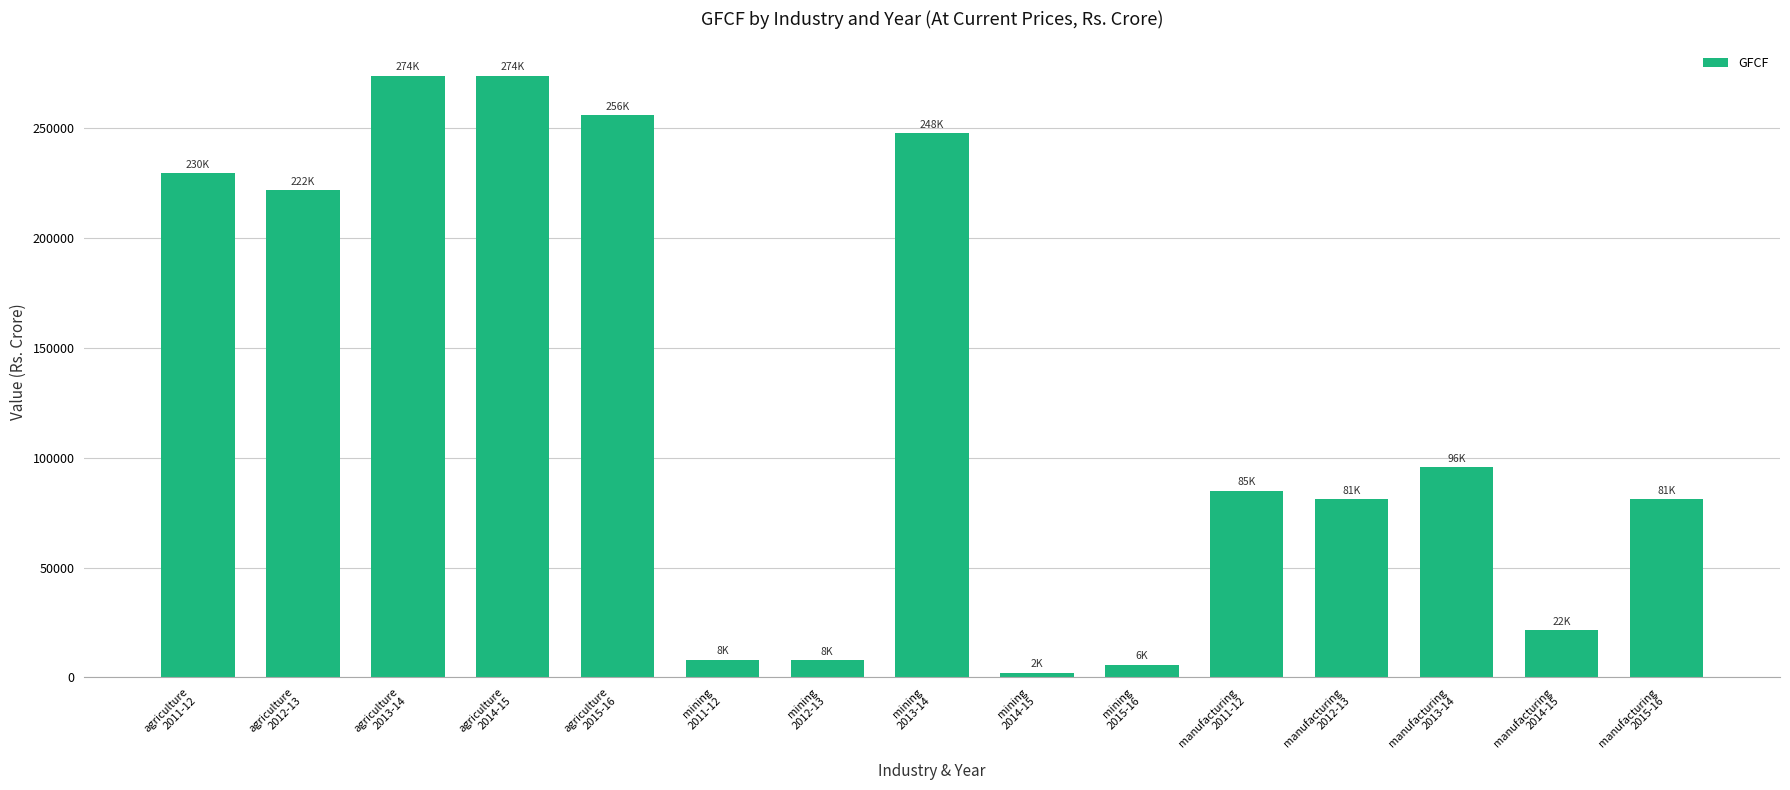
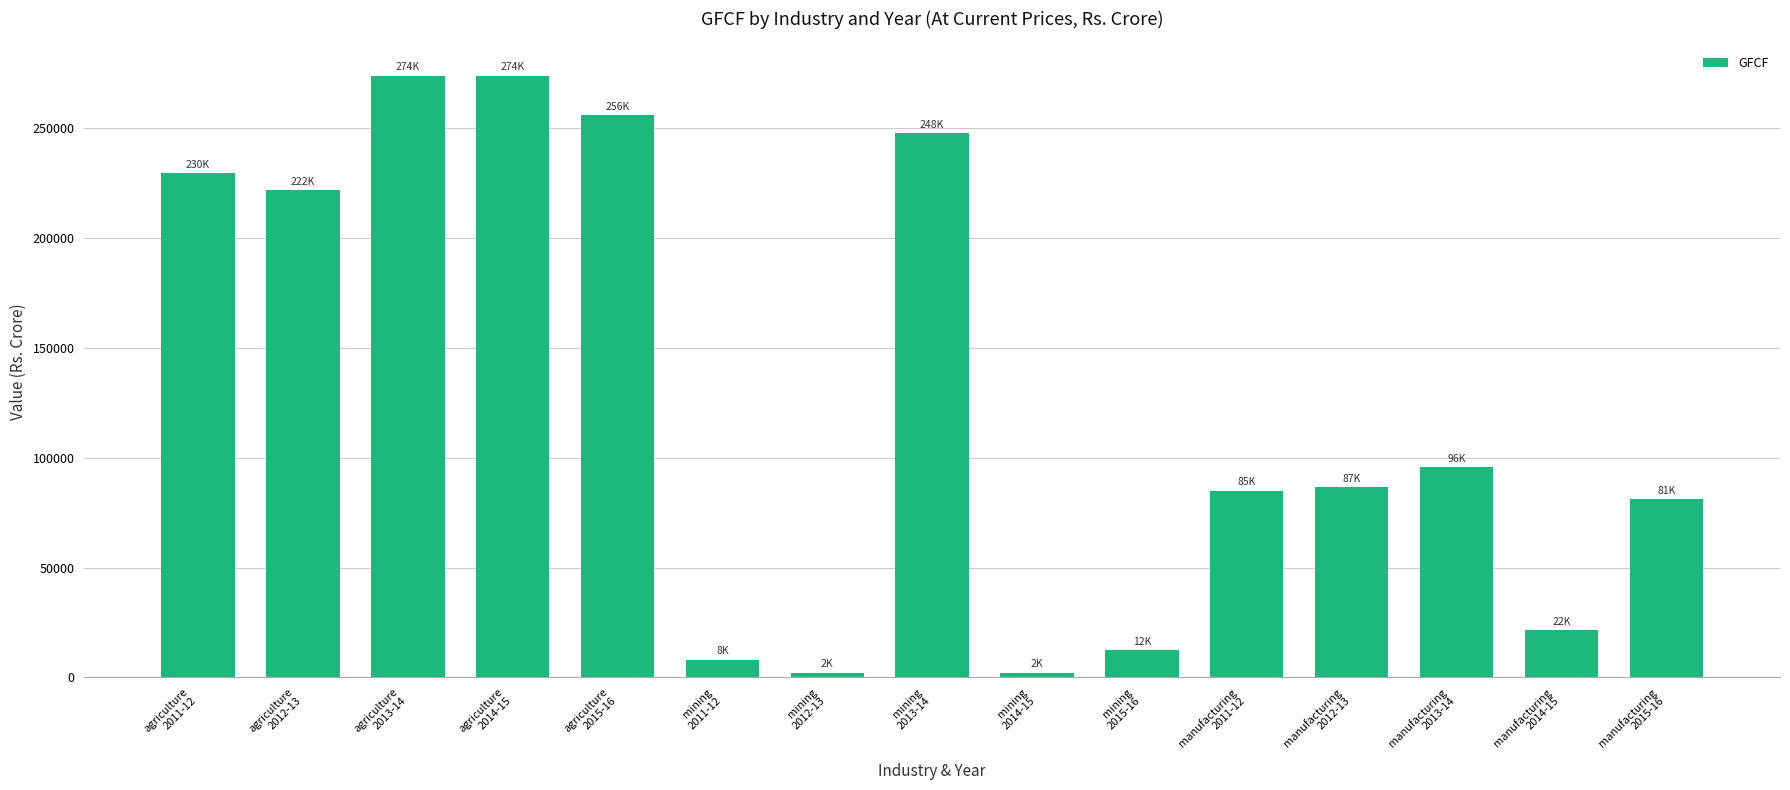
mining 2012-13: 8K -> 2K
mining 2015-16: 6K -> 12K
manufacturing 2012-13: 81K -> 87K
